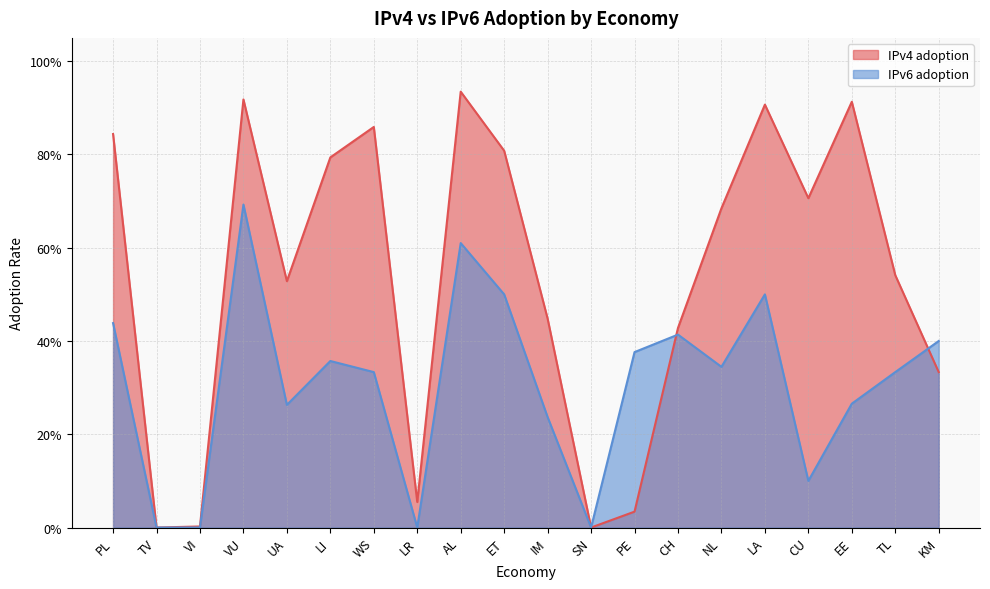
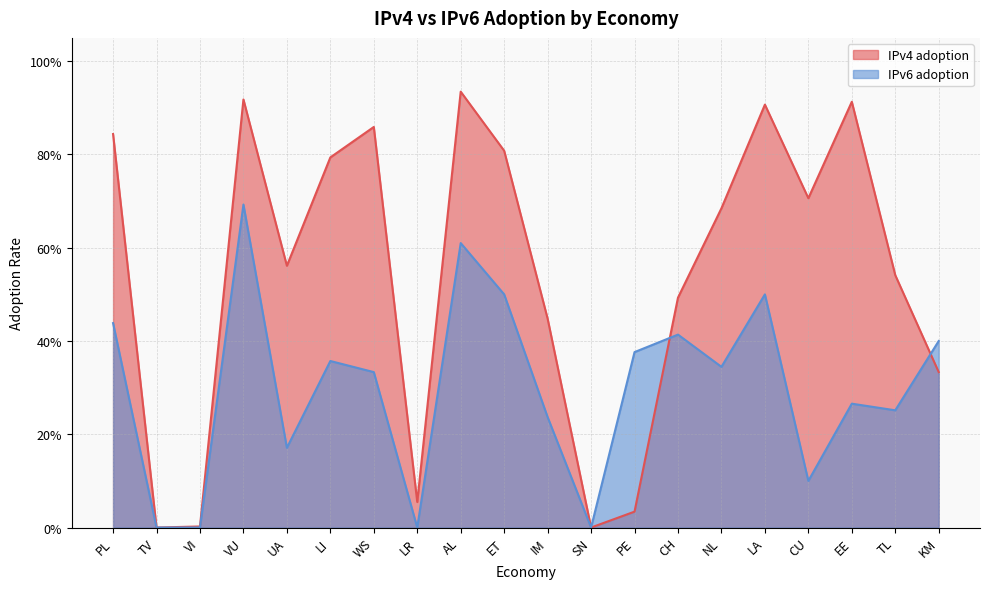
IPv4 adoption, UA: 53% -> 56%
IPv6 adoption, UA: 26% -> 17%
IPv4 adoption, CH: 43% -> 49%
IPv6 adoption, TL: 33% -> 25%
